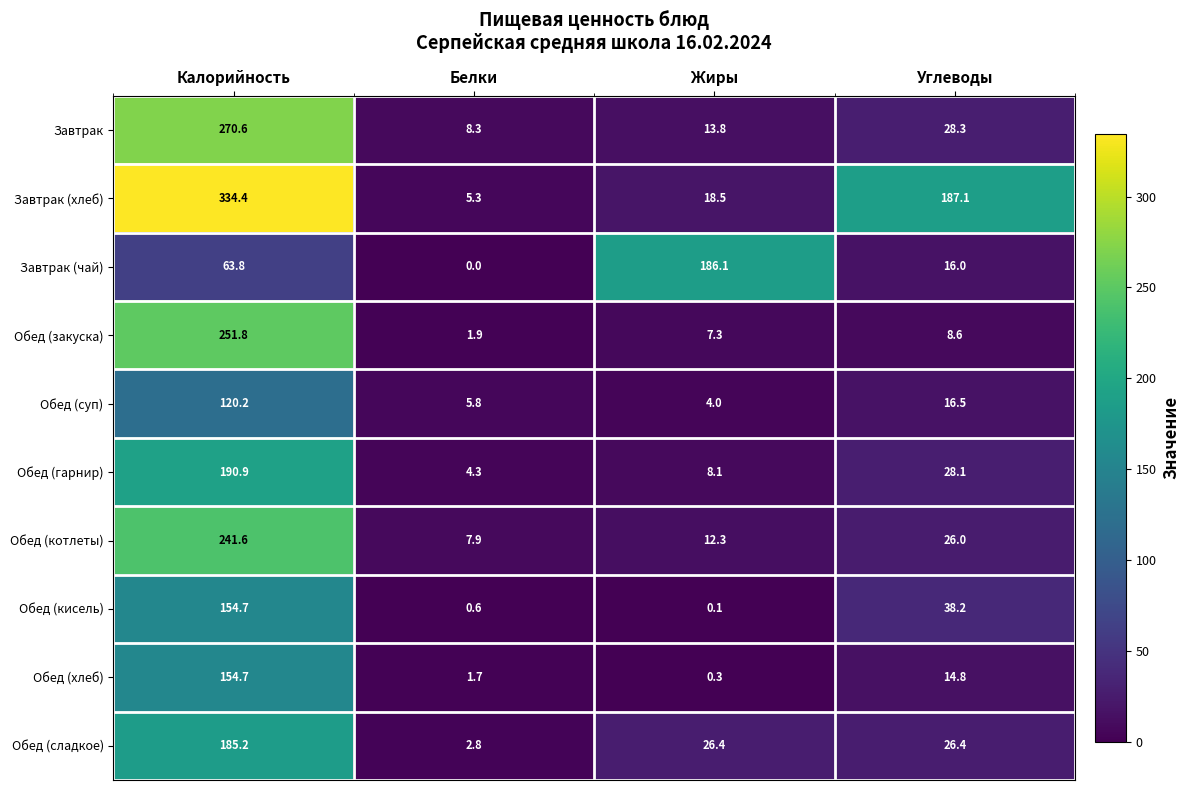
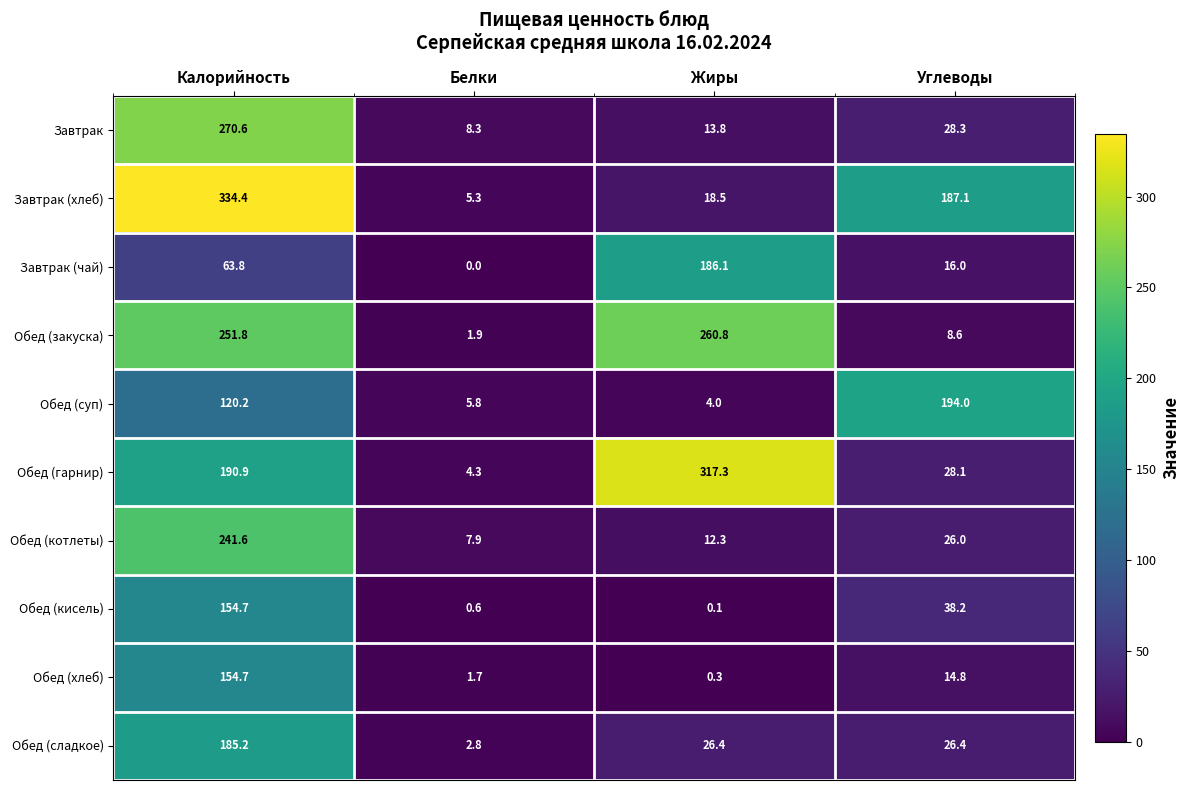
Обед (закуска), Жиры: 7.3 -> 260.8
Обед (суп), Углеводы: 16.5 -> 194.0
Обед (гарнир), Жиры: 8.1 -> 317.3
